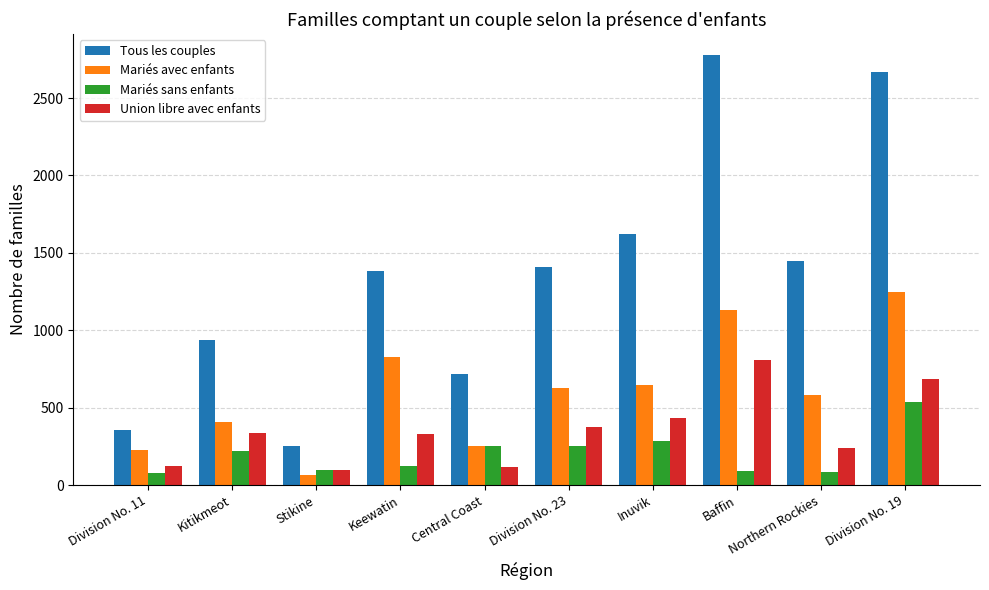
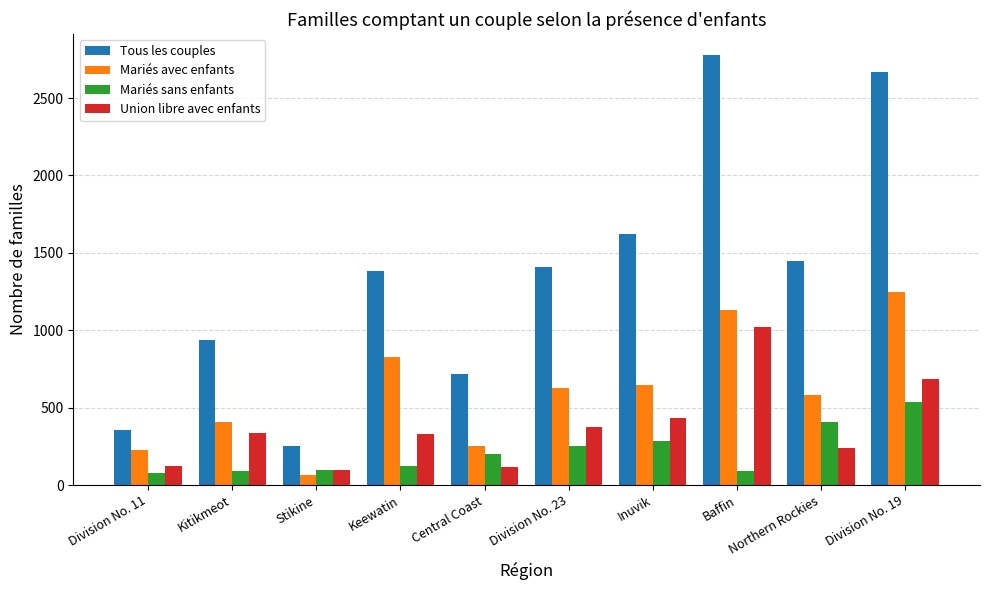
Mariés sans enfants, Kitikmeot: 220 -> 90
Mariés sans enfants, Central Coast: 260 -> 200
Union libre avec enfants, Baffin: 810 -> 1020
Mariés sans enfants, Northern Rockies: 80 -> 410
